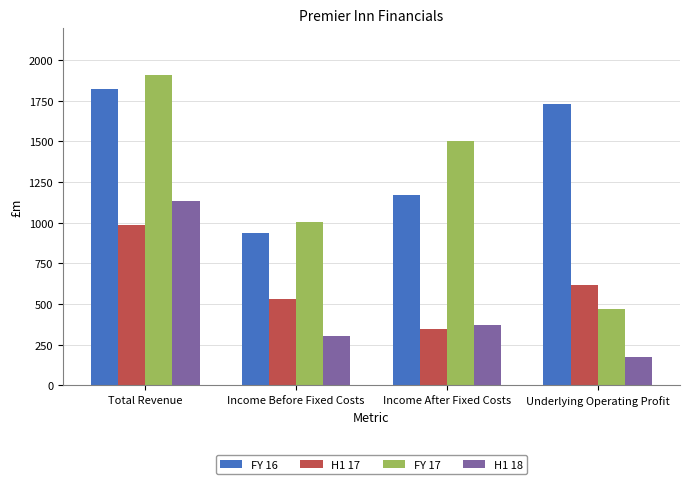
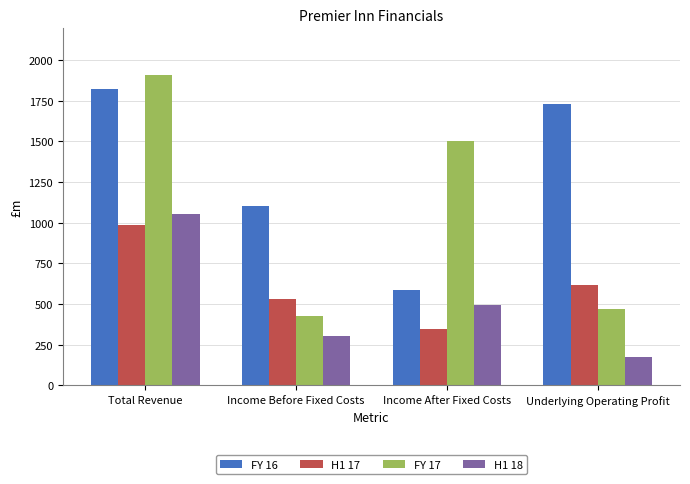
H1 18, Total Revenue: 1130 -> 1050
FY 16, Income Before Fixed Costs: 940 -> 1100
FY 17, Income Before Fixed Costs: 1000 -> 430
FY 16, Income After Fixed Costs: 1170 -> 590
H1 18, Income After Fixed Costs: 370 -> 500
